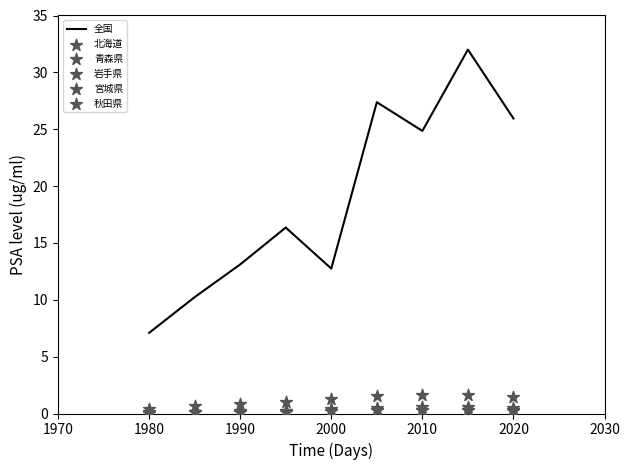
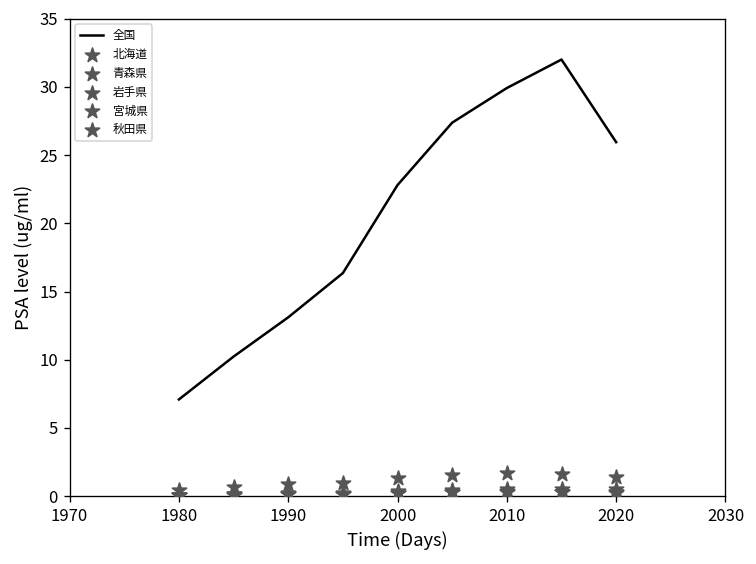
全国, 2000: 12.7 -> 22.8
全国, 2010: 24.8 -> 29.9
